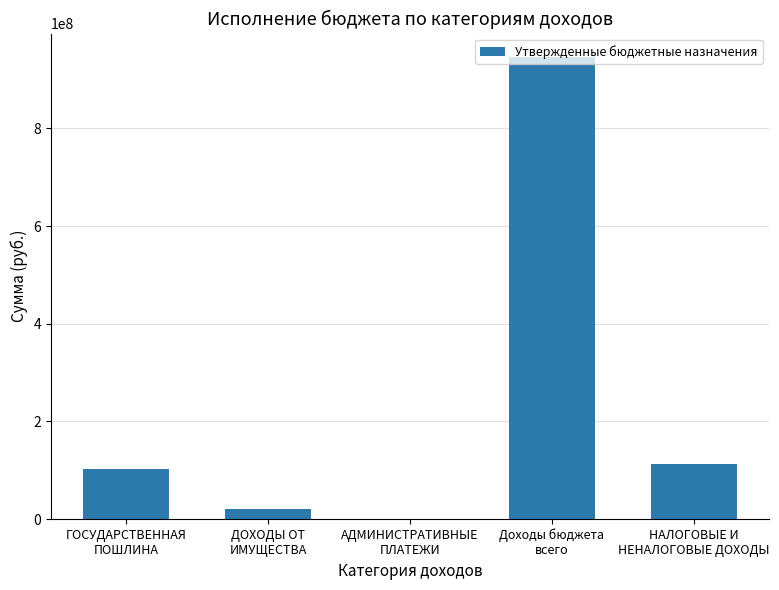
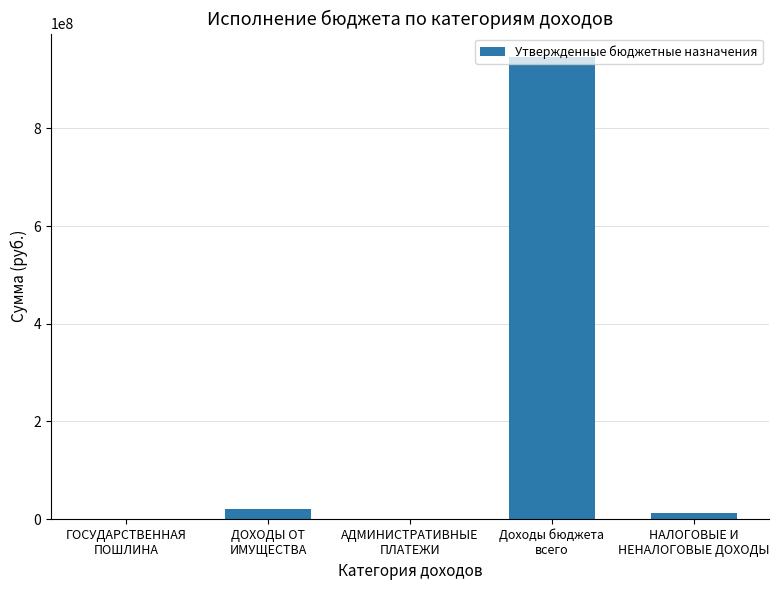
ГОСУДАРСТВЕННАЯ ПОШЛИНА: 100000000 -> 0
НАЛОГОВЫЕ И НЕНАЛОГОВЫЕ ДОХОДЫ: 110000000 -> 10000000
